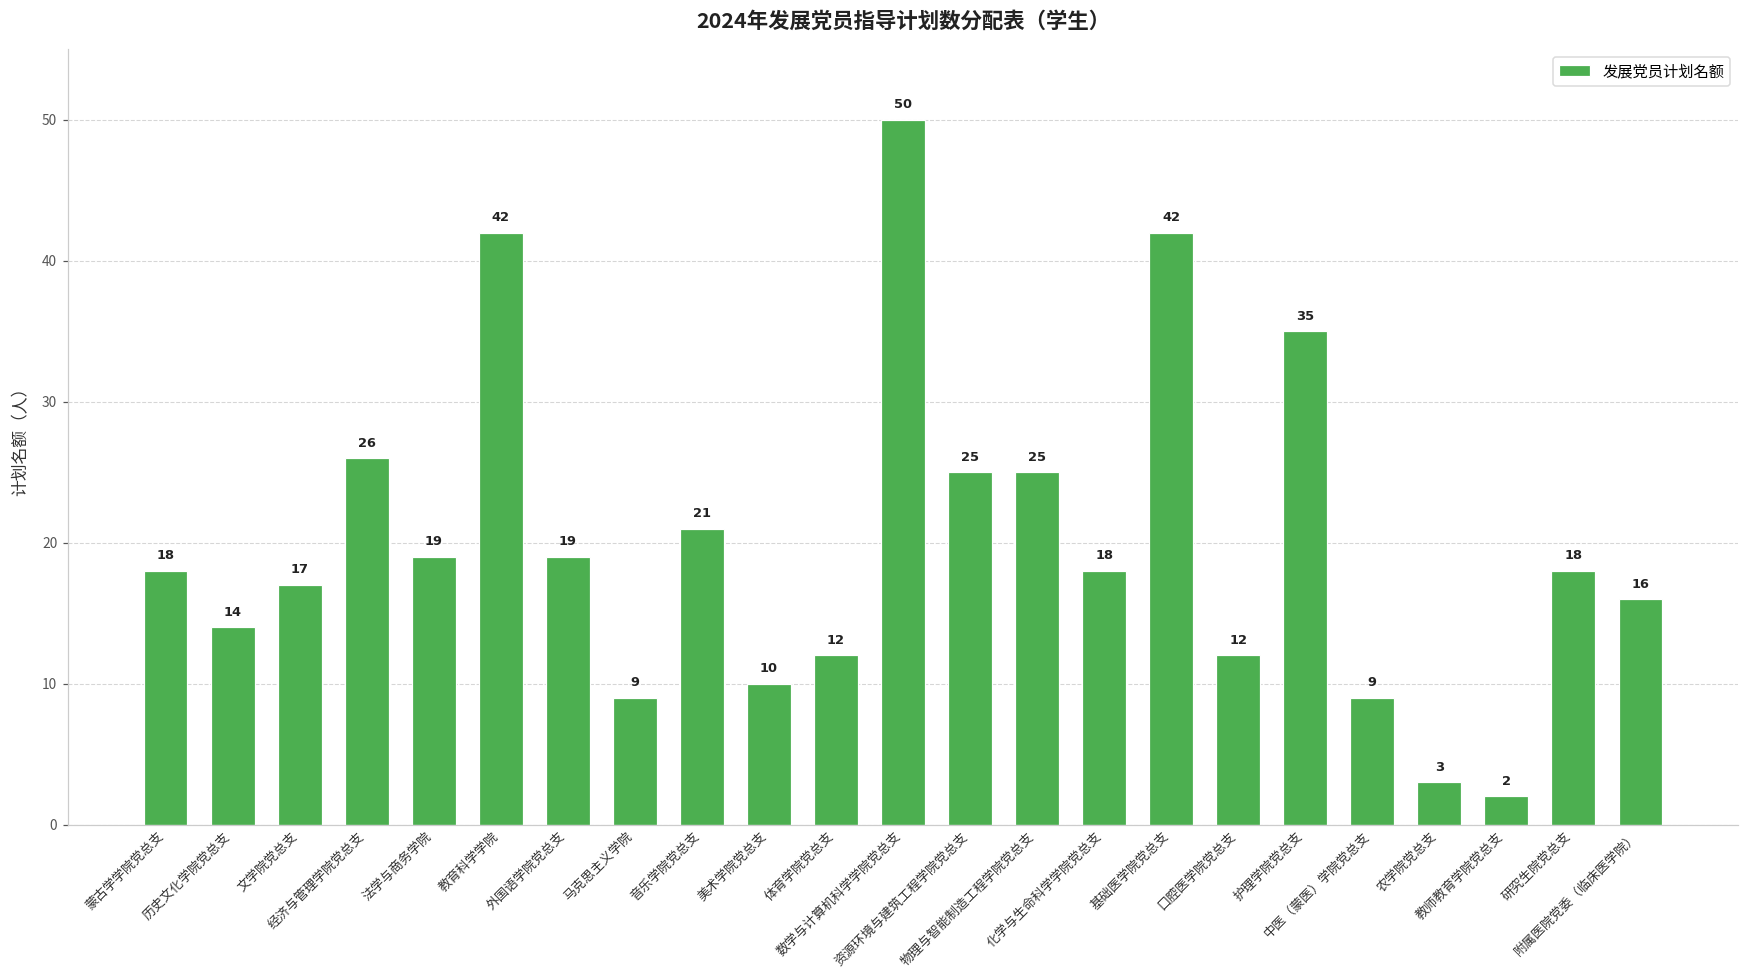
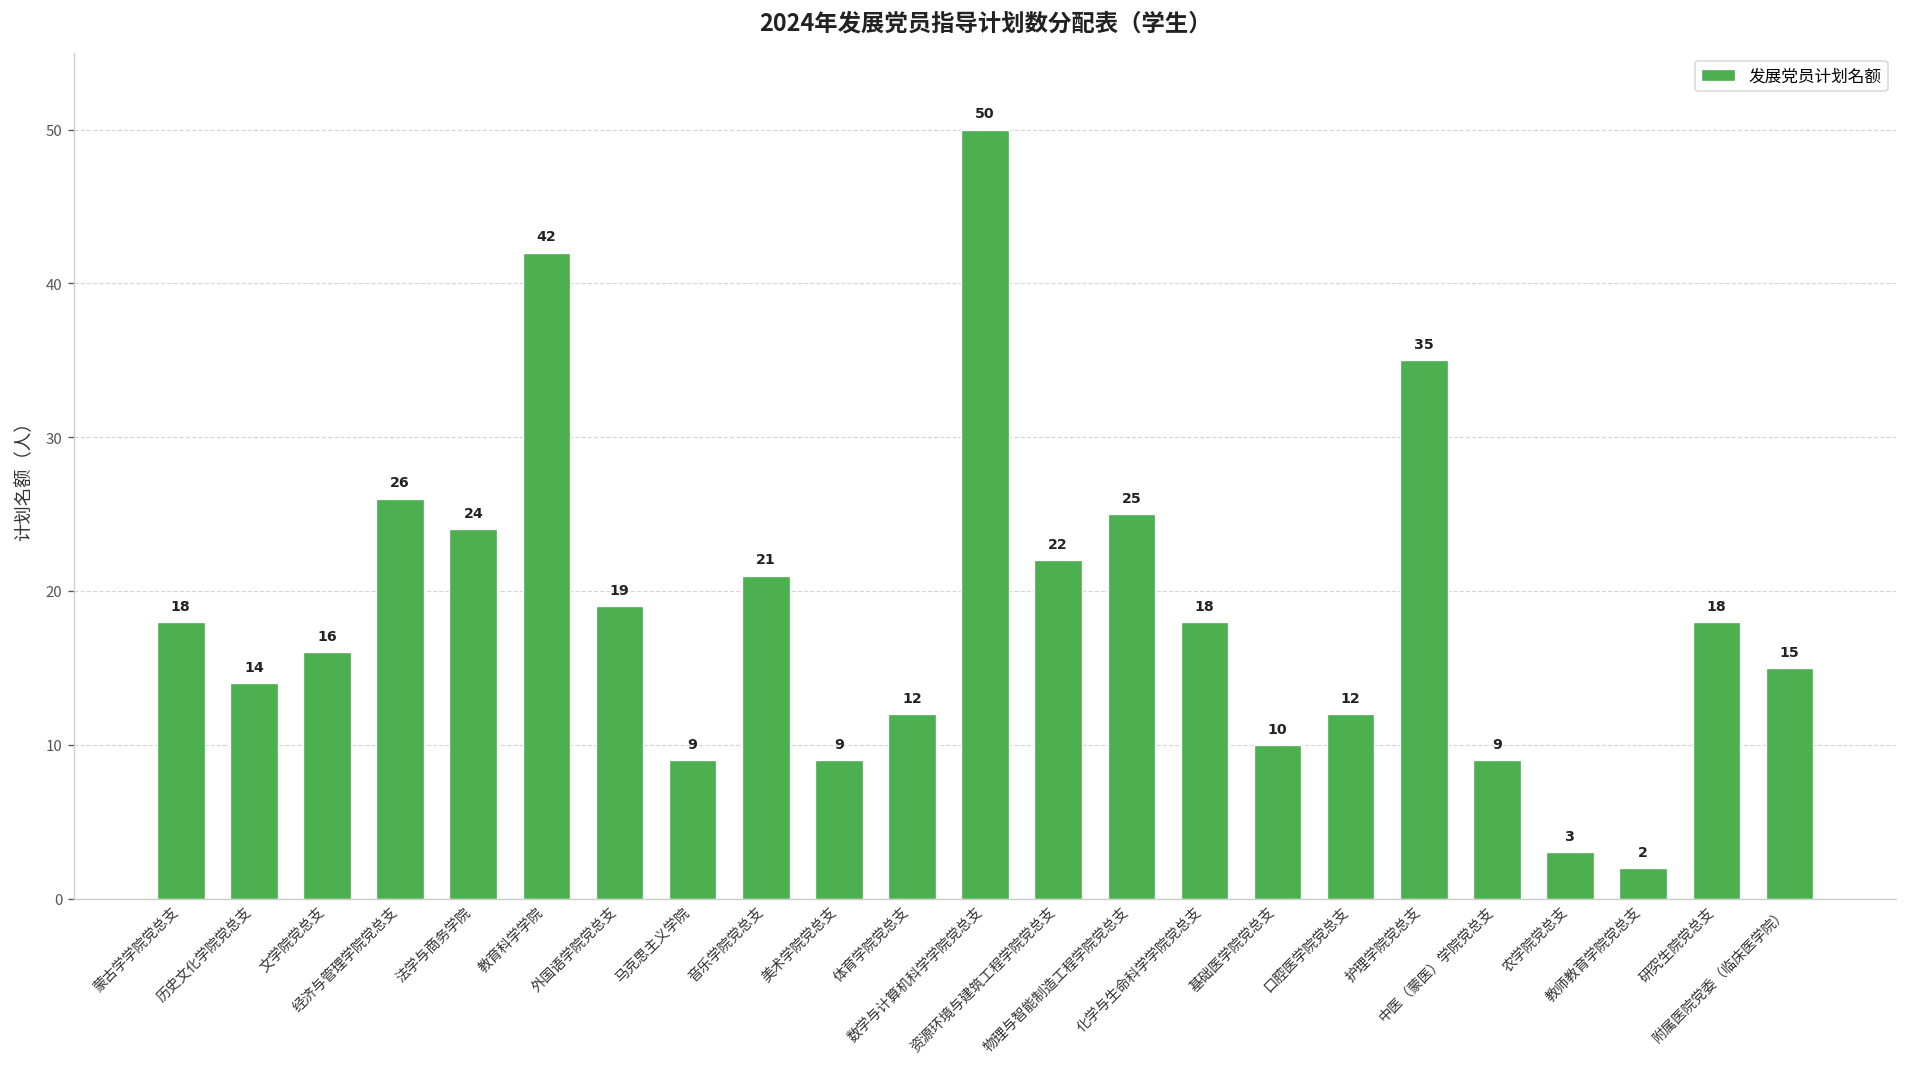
文学院党总支: 17 -> 16
法学与商务学院: 19 -> 24
美术学院党总支: 10 -> 9
资源环境与建筑工程学院党总支: 25 -> 22
基础医学院党总支: 42 -> 10
附属医院党委（临床医学院）: 16 -> 15
